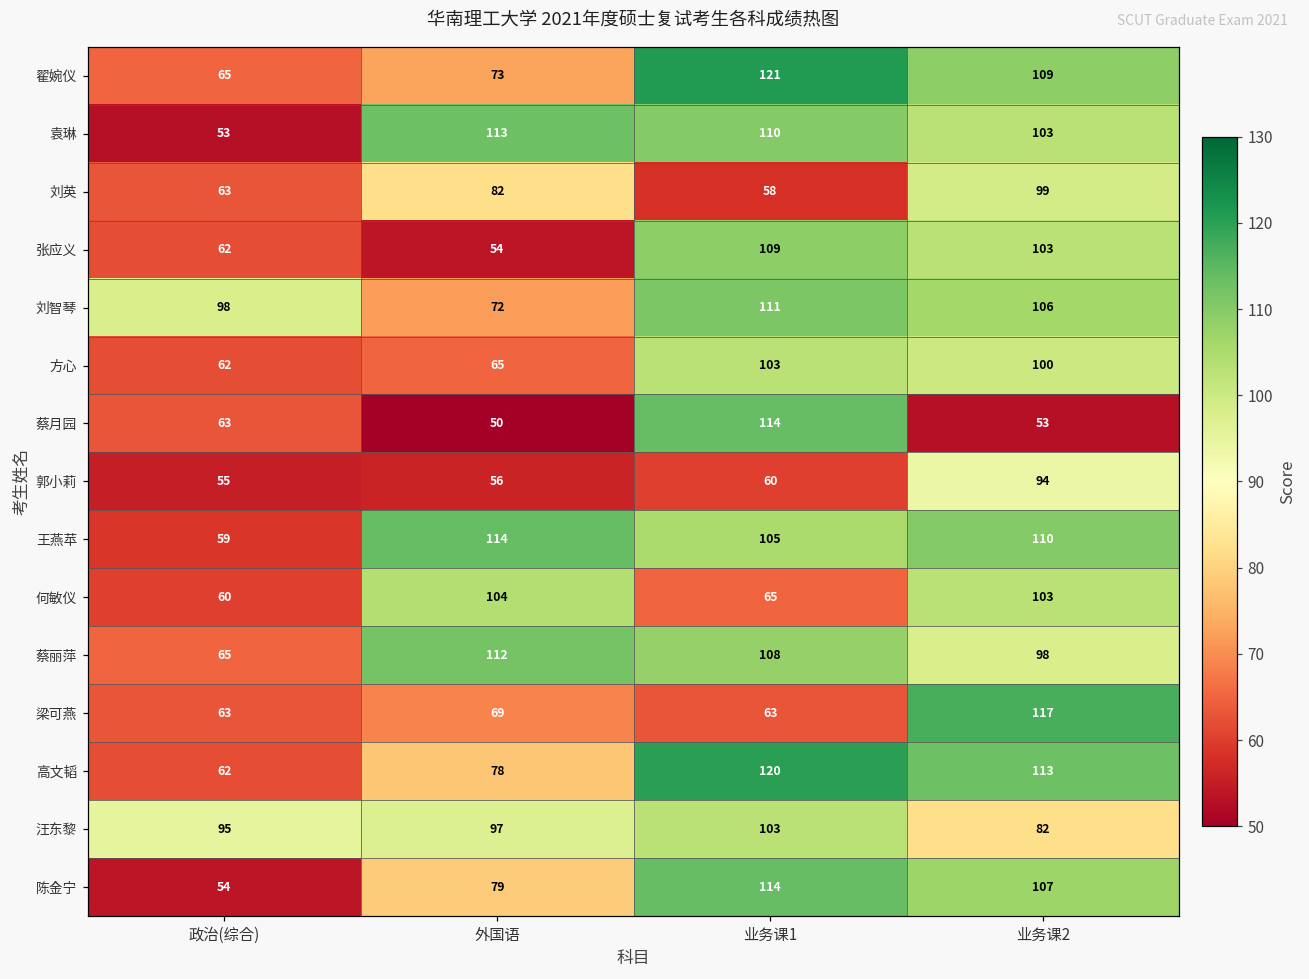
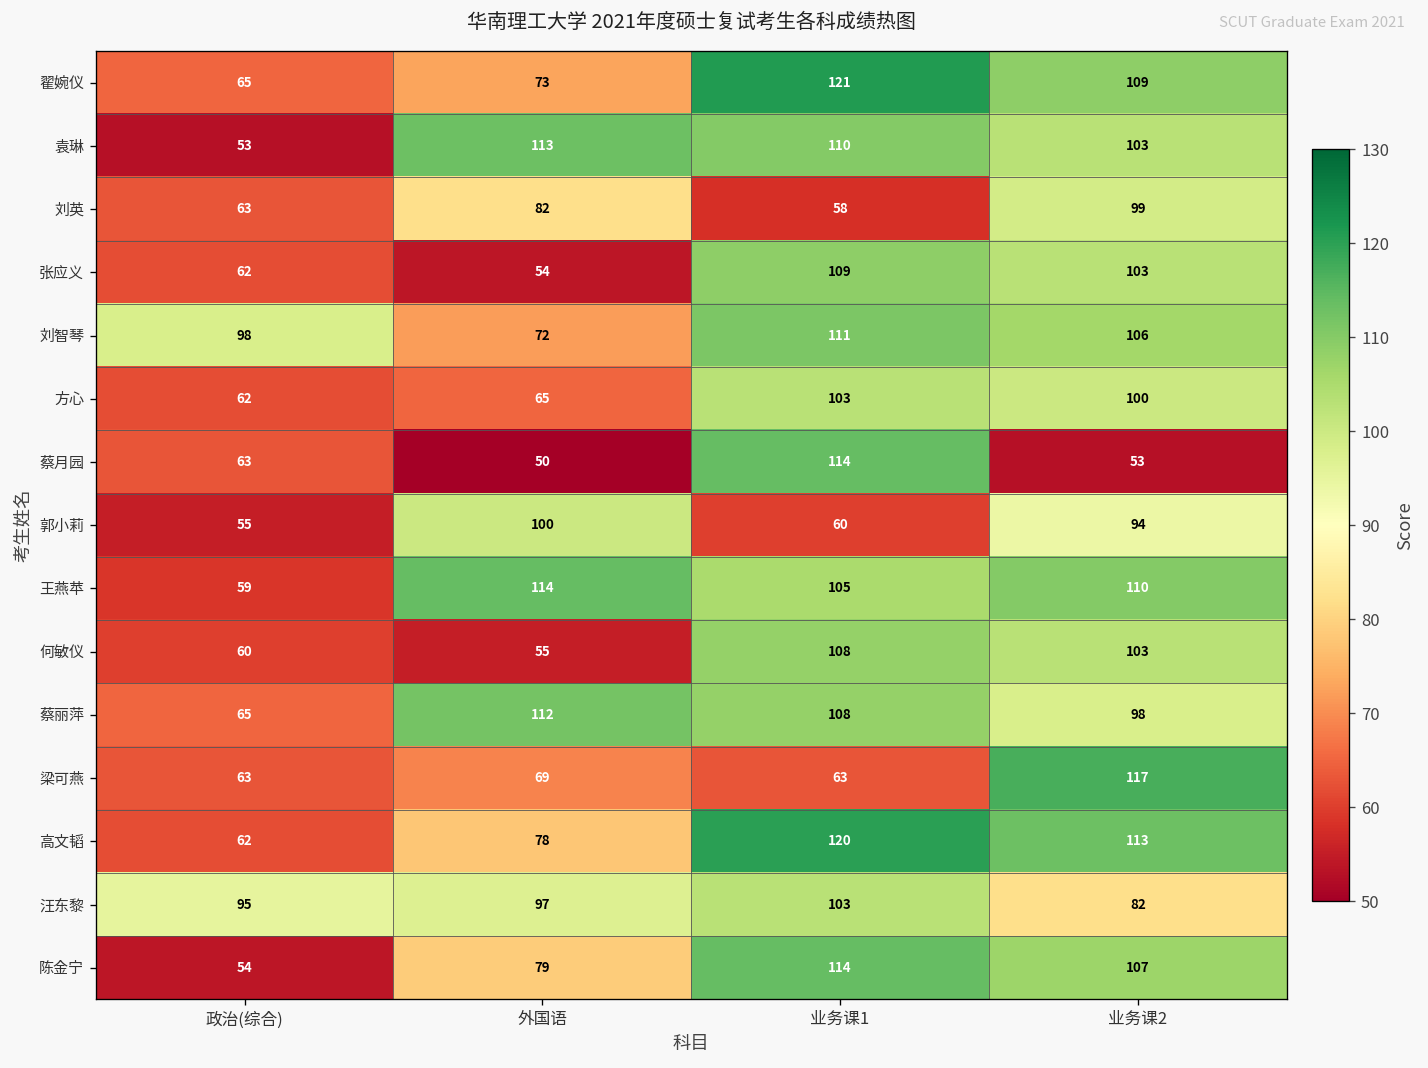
郭小莉, 外国语: 56 -> 100
何敏仪, 外国语: 104 -> 55
何敏仪, 业务课1: 65 -> 108
